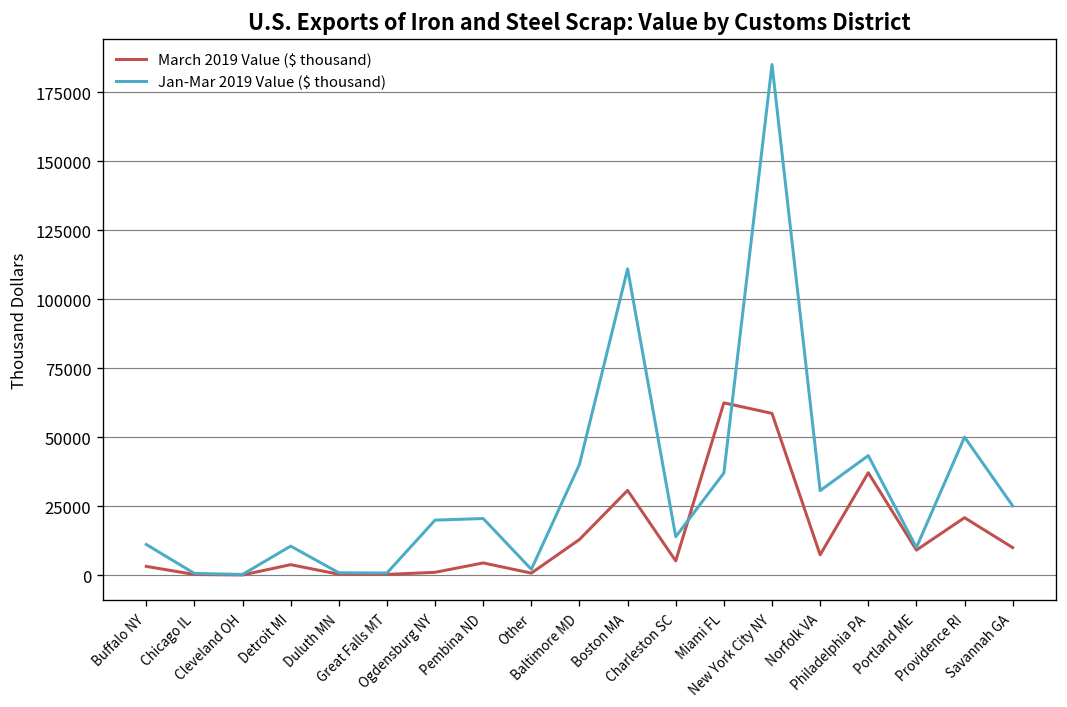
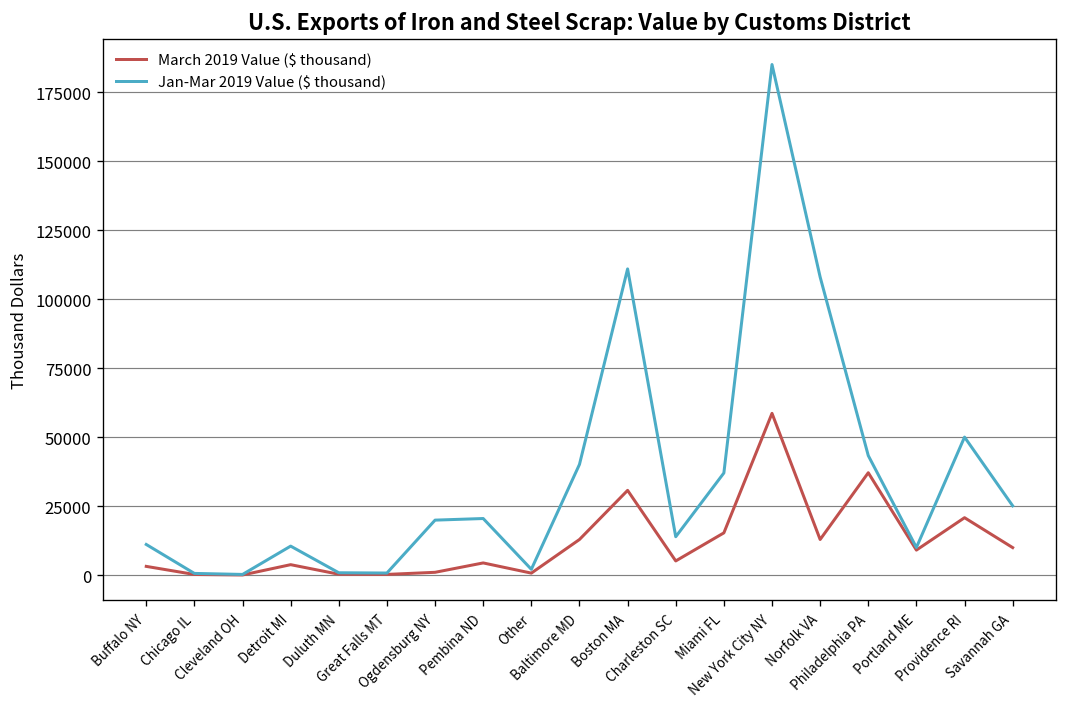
March 2019 Value ($ thousand), Miami FL: 62000 -> 15000
March 2019 Value ($ thousand), Norfolk VA: 7000 -> 13000
Jan-Mar 2019 Value ($ thousand), Norfolk VA: 31000 -> 108000
